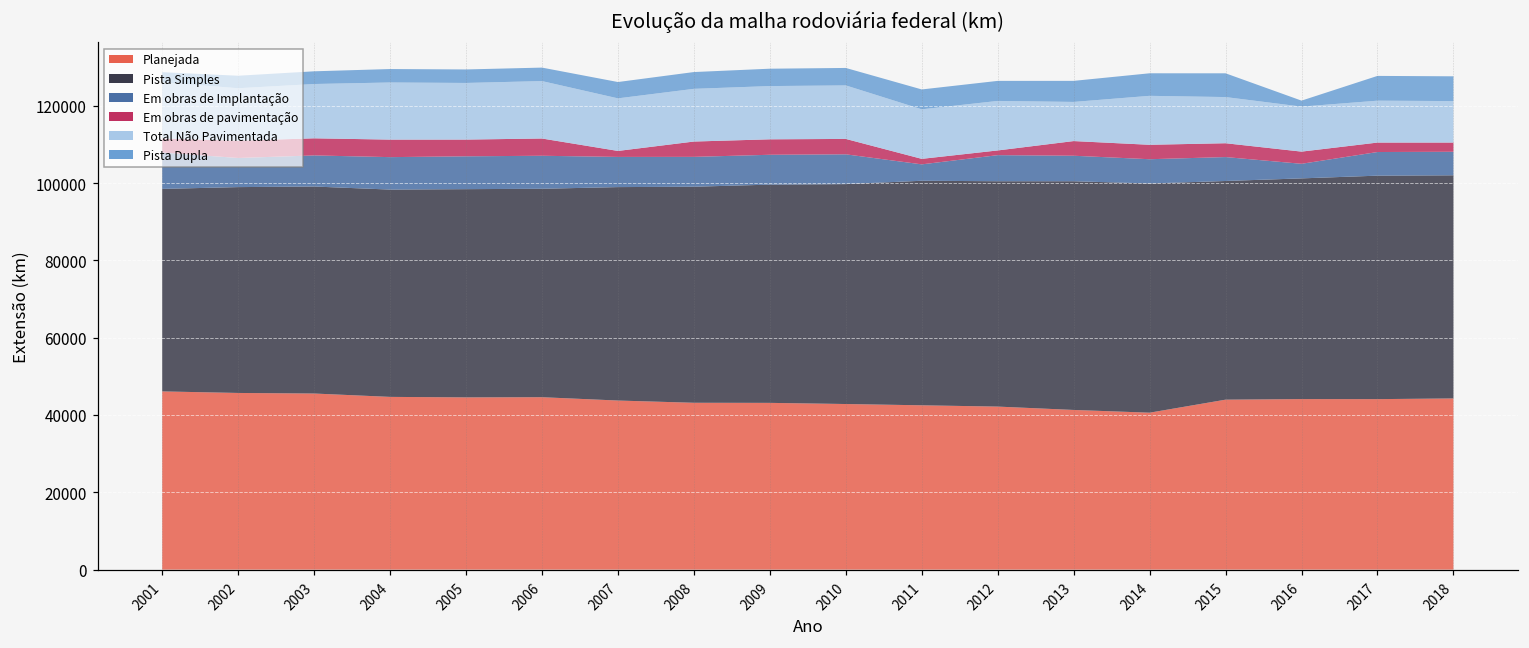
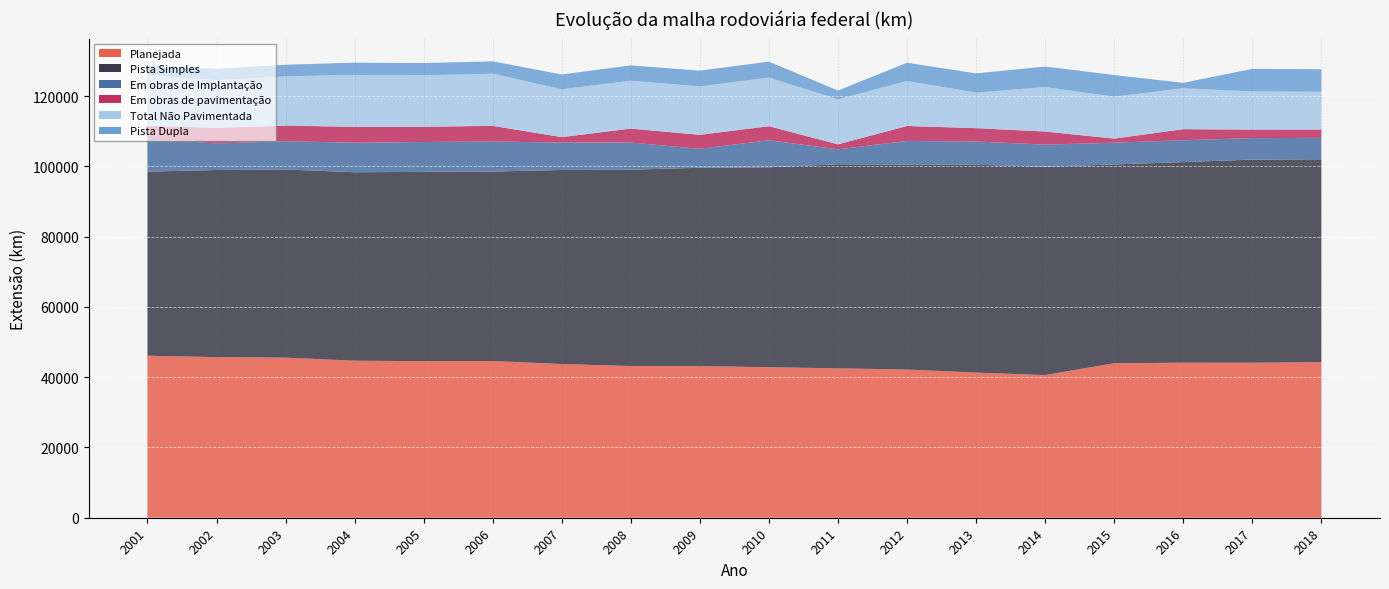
Em obras de Implantação, 2009: 8000 -> 5000
Pista Dupla, 2011: 5000 -> 2000
Em obras de pavimentação, 2012: 1000 -> 4000
Em obras de pavimentação, 2015: 4000 -> 1000
Em obras de Implantação, 2016: 4000 -> 6000
